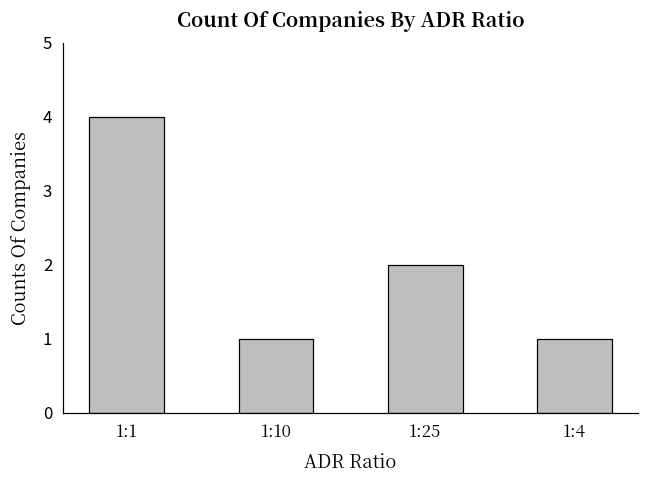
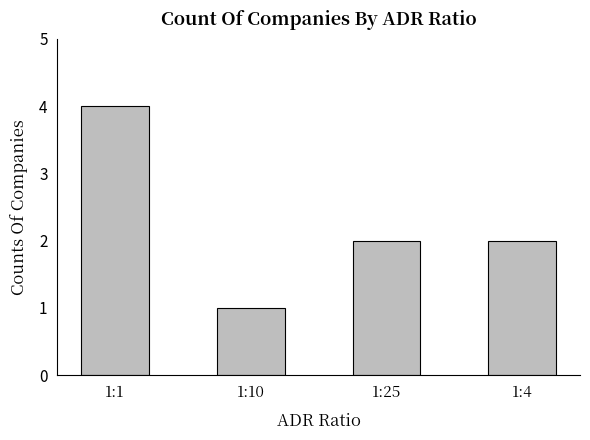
1:4: 1 -> 2
